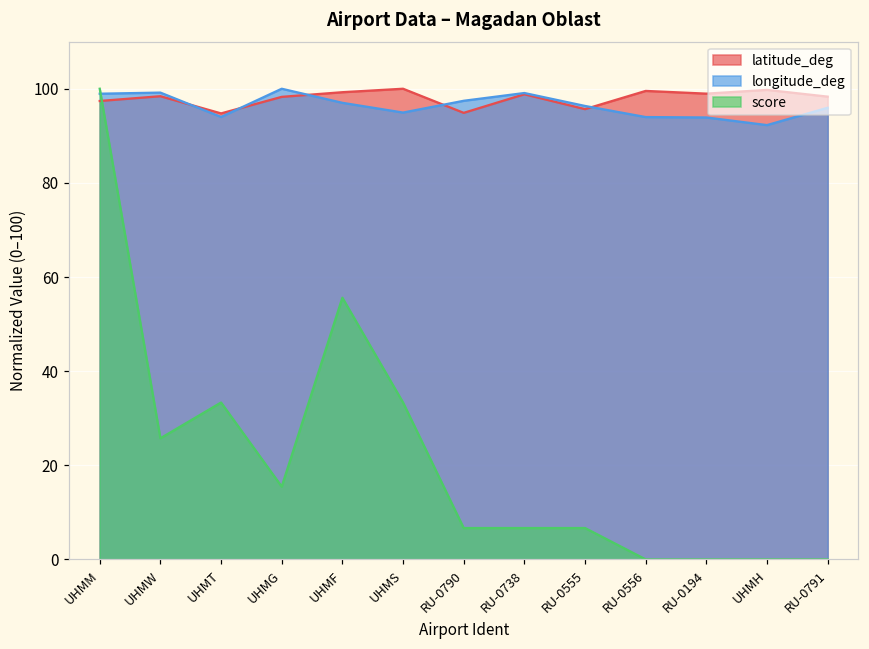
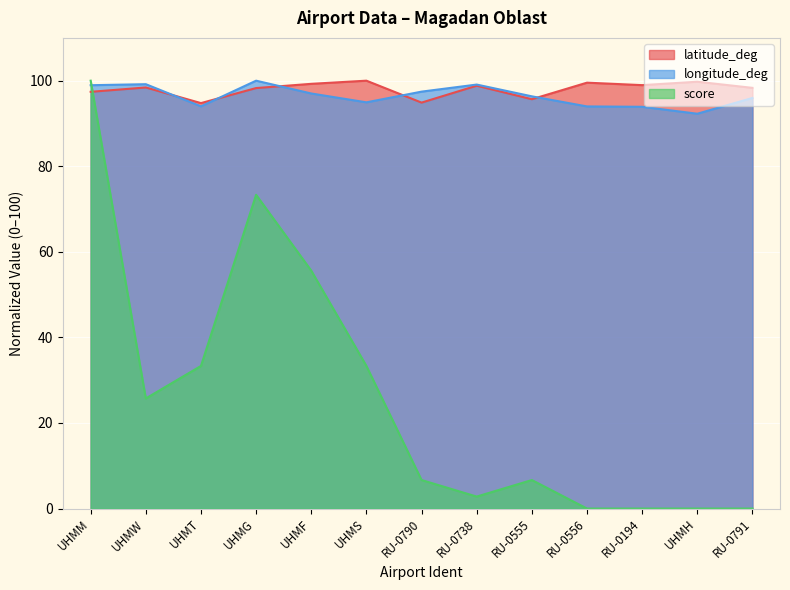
score, UHMG: 15 -> 73
score, RU-0738: 7 -> 3
